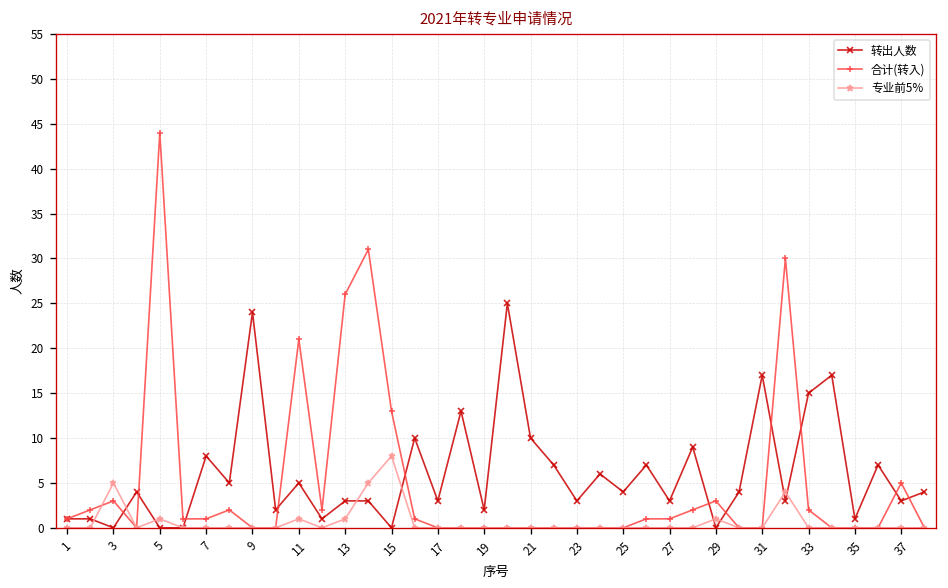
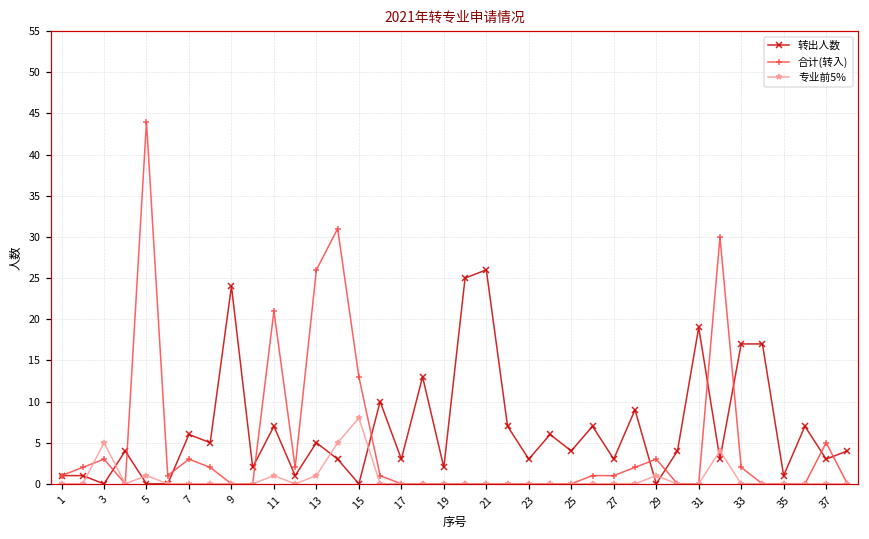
转出人数, 7: 8 -> 6
合计(转入), 7: 1 -> 3
转出人数, 11: 5 -> 7
转出人数, 13: 3 -> 5
转出人数, 21: 10 -> 26
转出人数, 31: 17 -> 19
转出人数, 33: 15 -> 17
